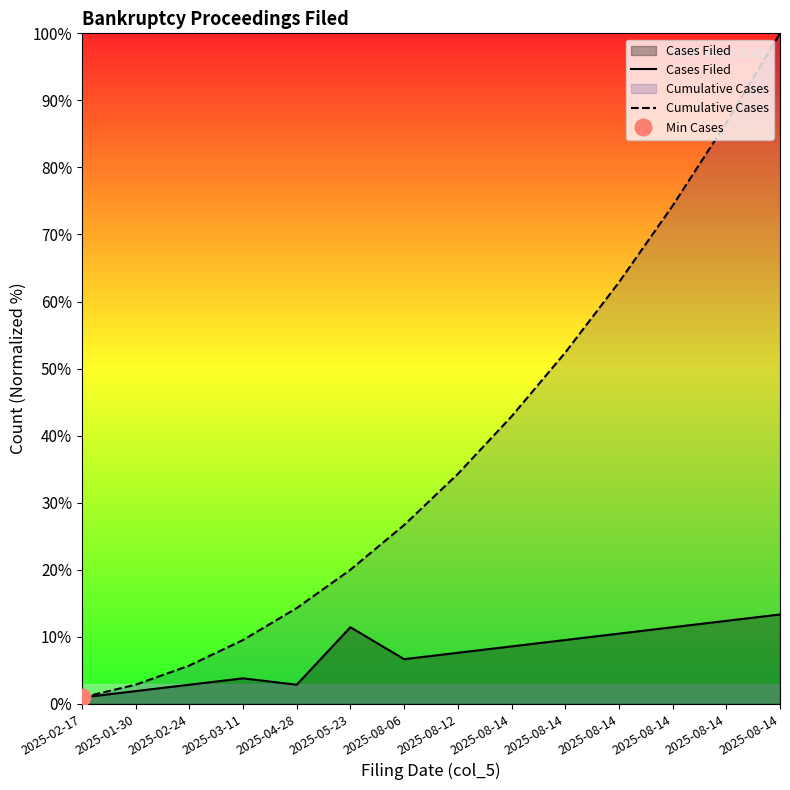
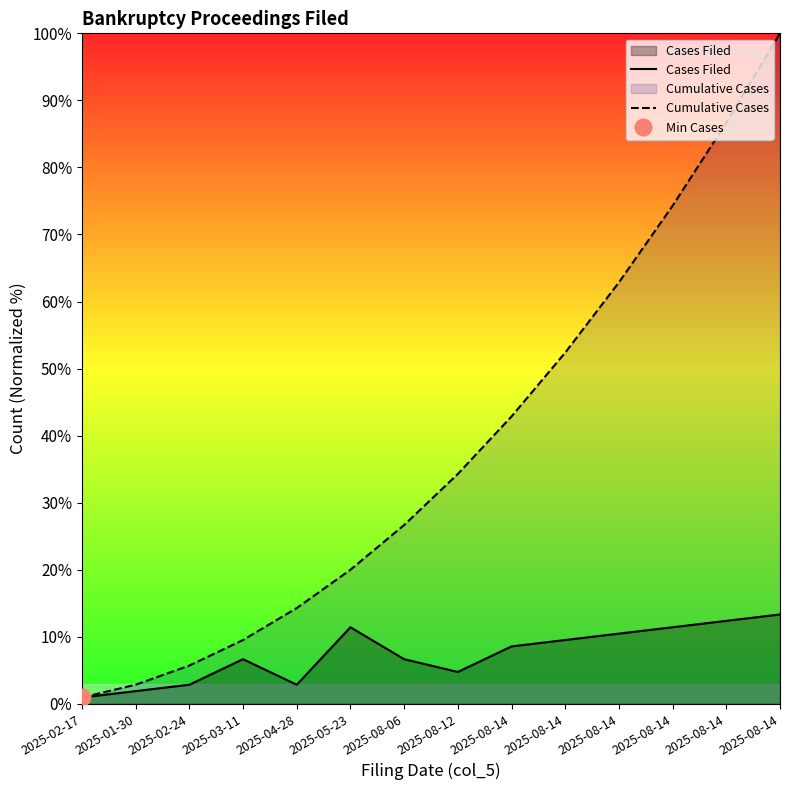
Cases Filed, 2025-03-11: 4% -> 7%
Cases Filed, 2025-08-12: 8% -> 5%
